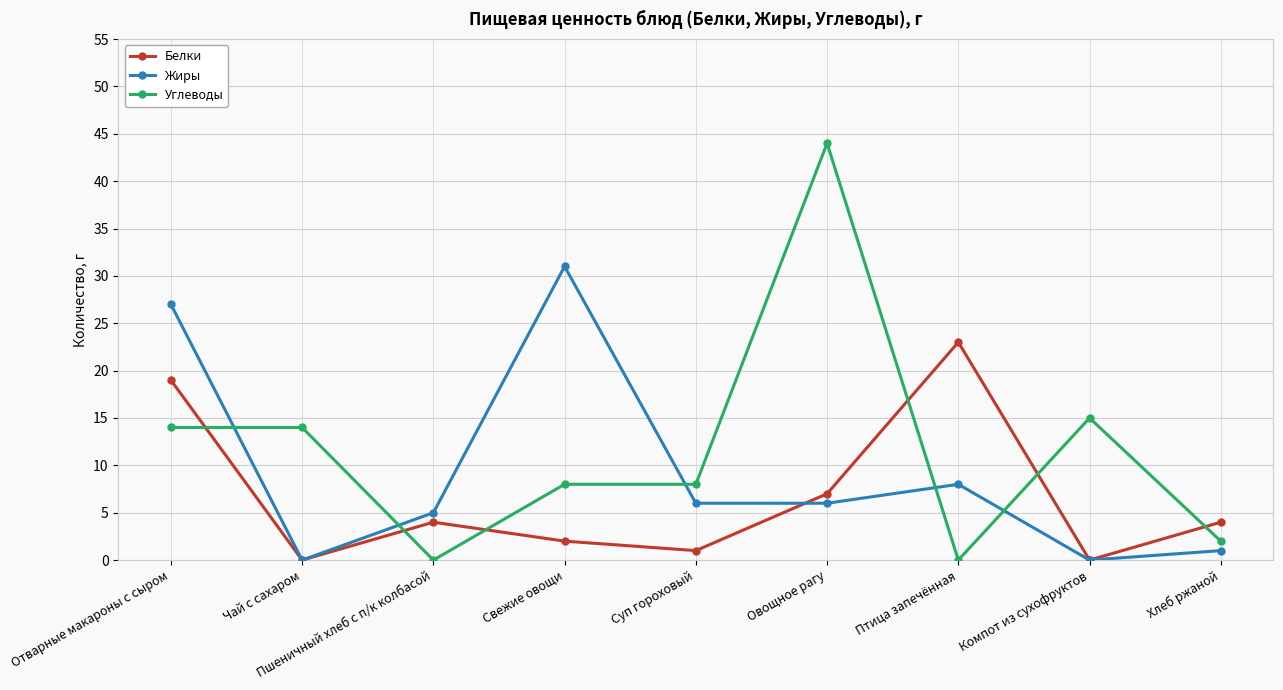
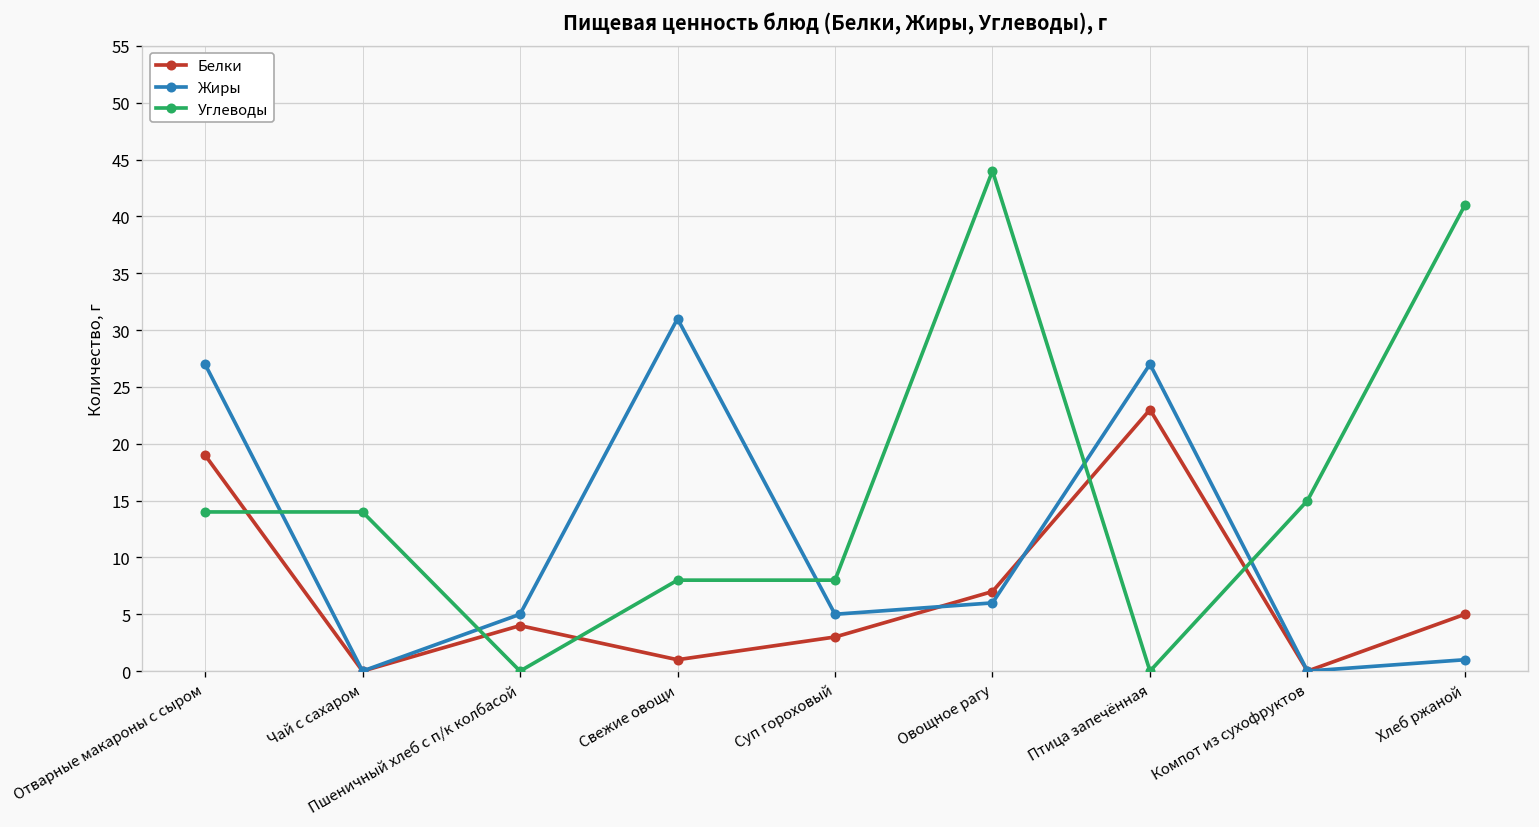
Белки, Свежие овощи: 2 -> 1
Белки, Суп гороховый: 1 -> 3
Жиры, Суп гороховый: 6 -> 5
Жиры, Птица запечённая: 8 -> 27
Белки, Хлеб ржаной: 4 -> 5
Углеводы, Хлеб ржаной: 2 -> 41
